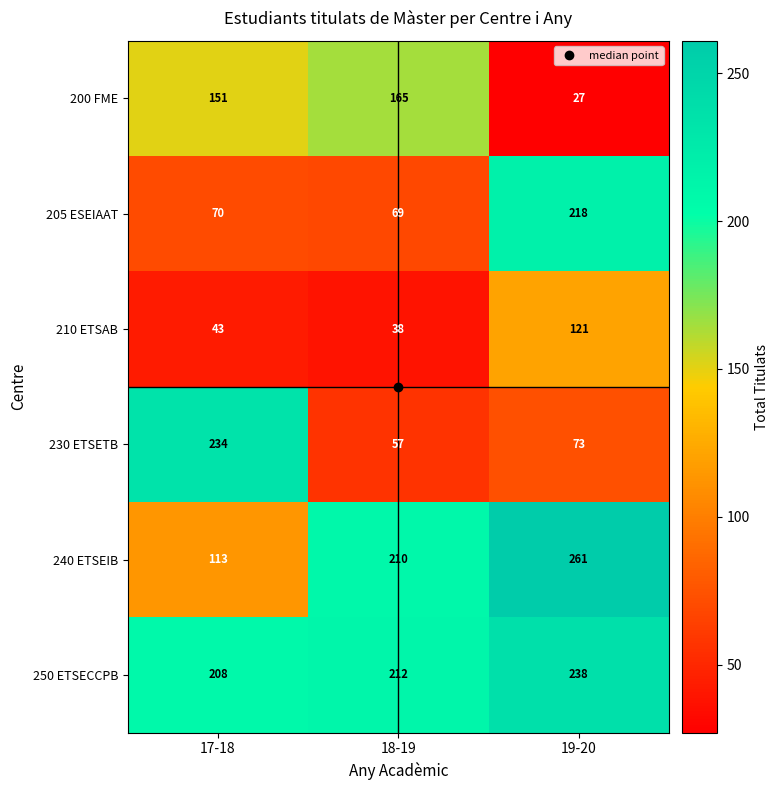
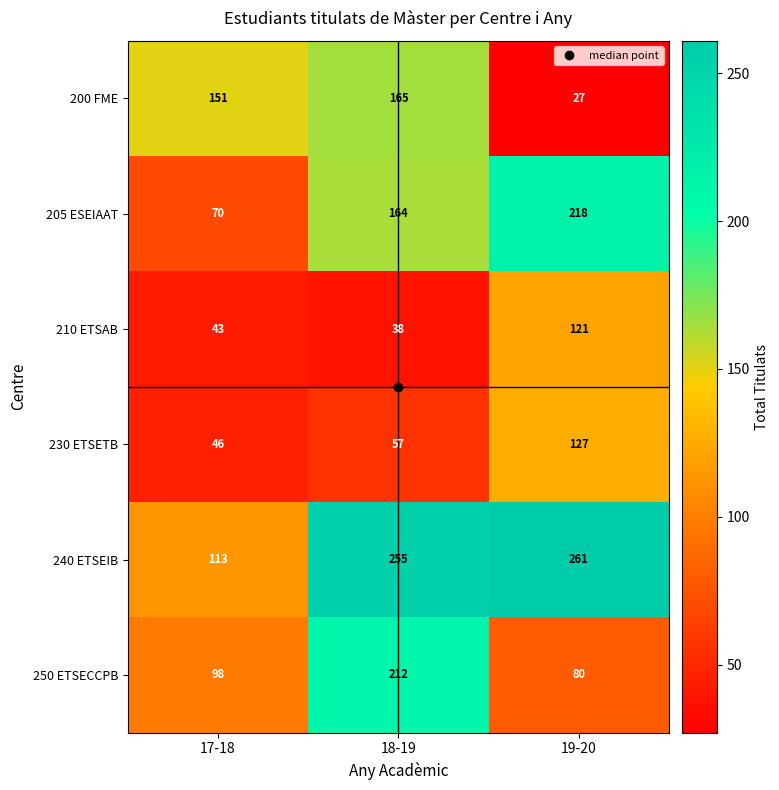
205 ESEIAAT, 18-19: 69 -> 164
230 ETSETB, 17-18: 234 -> 46
230 ETSETB, 19-20: 73 -> 127
240 ETSEIB, 18-19: 210 -> 255
250 ETSECCPB, 17-18: 208 -> 98
250 ETSECCPB, 19-20: 238 -> 80
